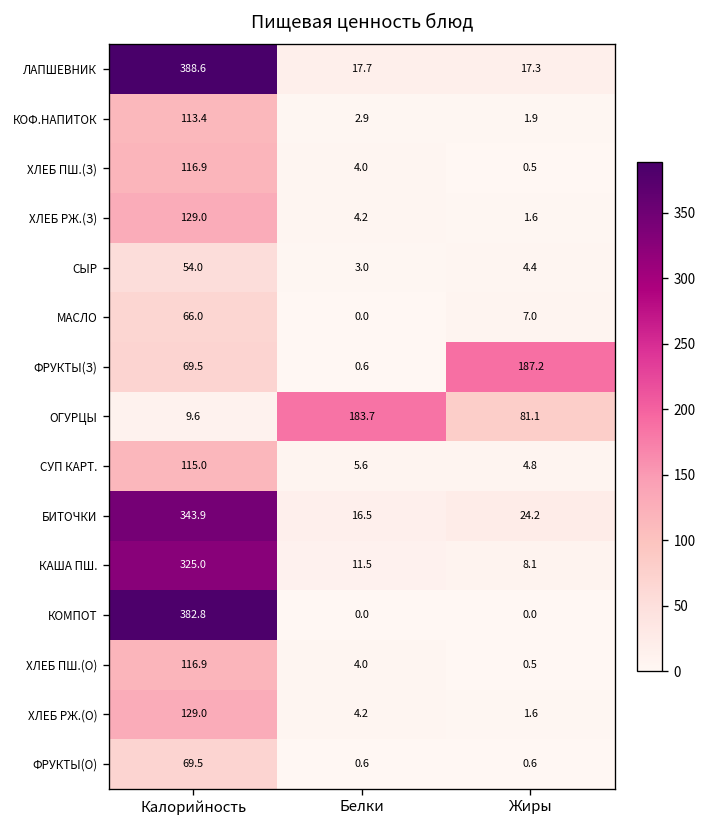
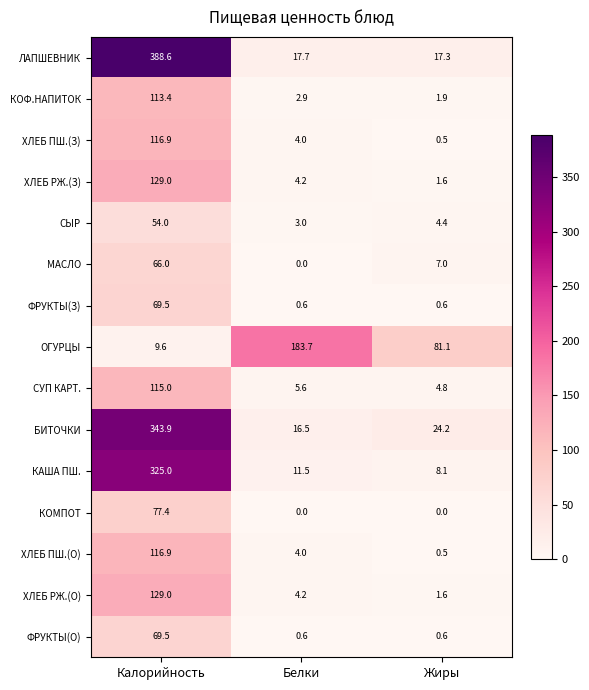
ФРУКТЫ(З), Жиры: 187.2 -> 0.6
КОМПОТ, Калорийность: 382.8 -> 77.4
